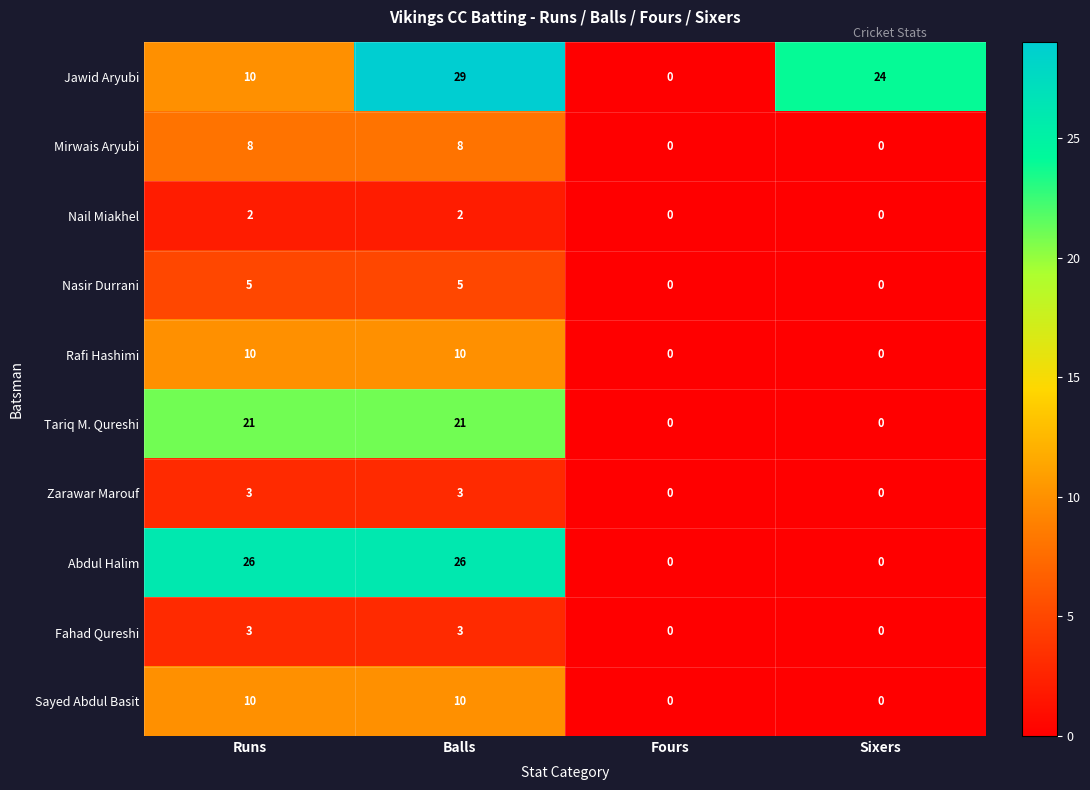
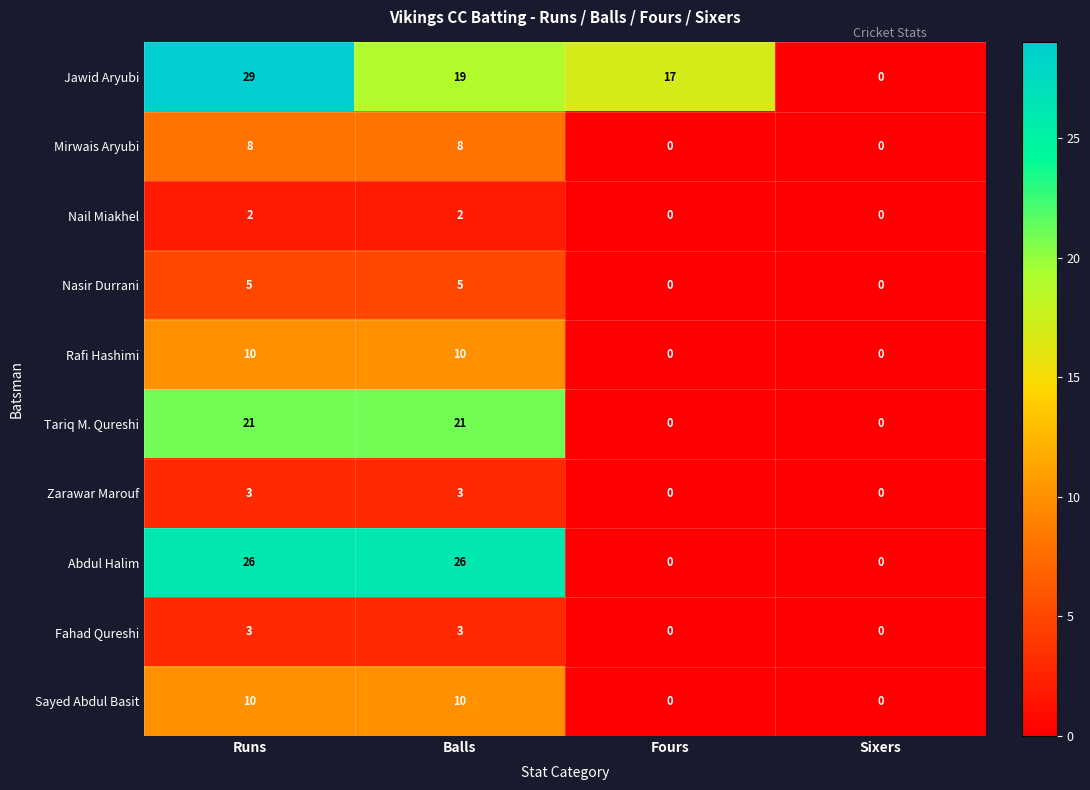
Jawid Aryubi, Runs: 10 -> 29
Jawid Aryubi, Balls: 29 -> 19
Jawid Aryubi, Fours: 0 -> 17
Jawid Aryubi, Sixers: 24 -> 0
